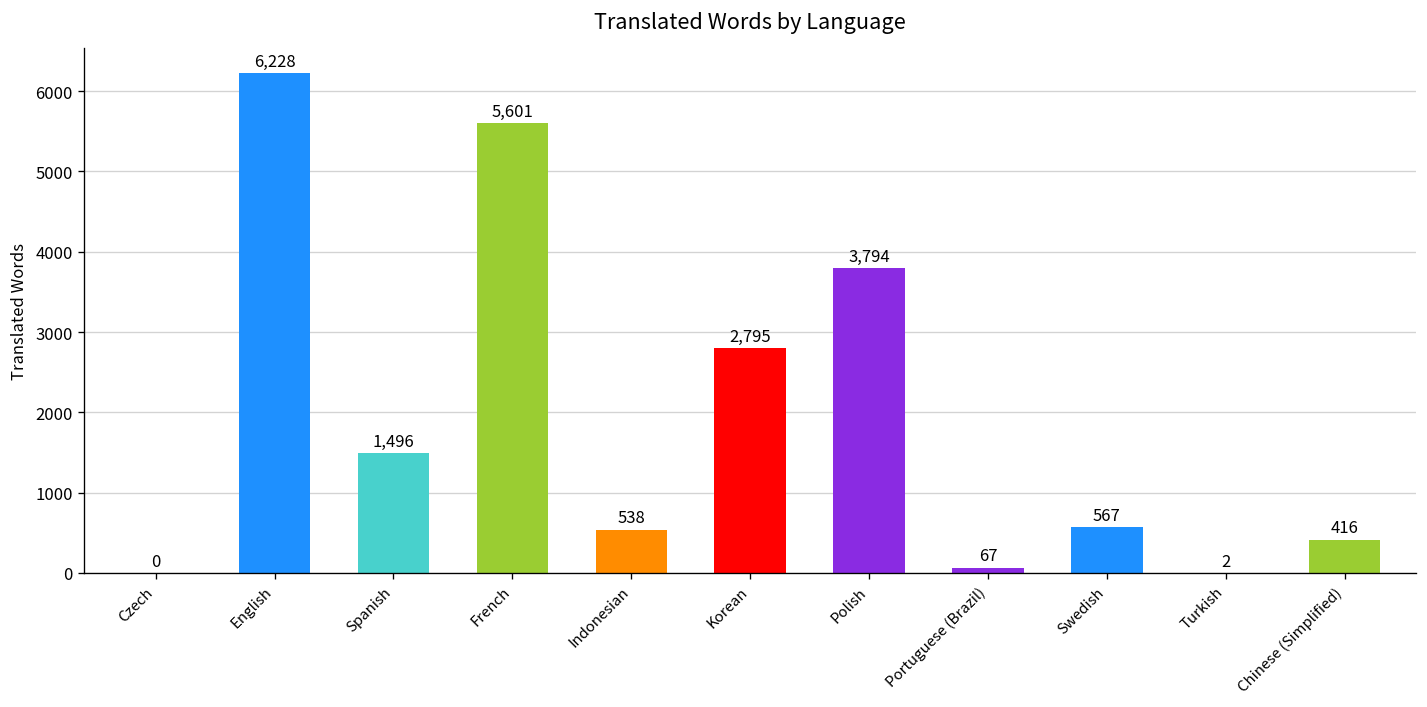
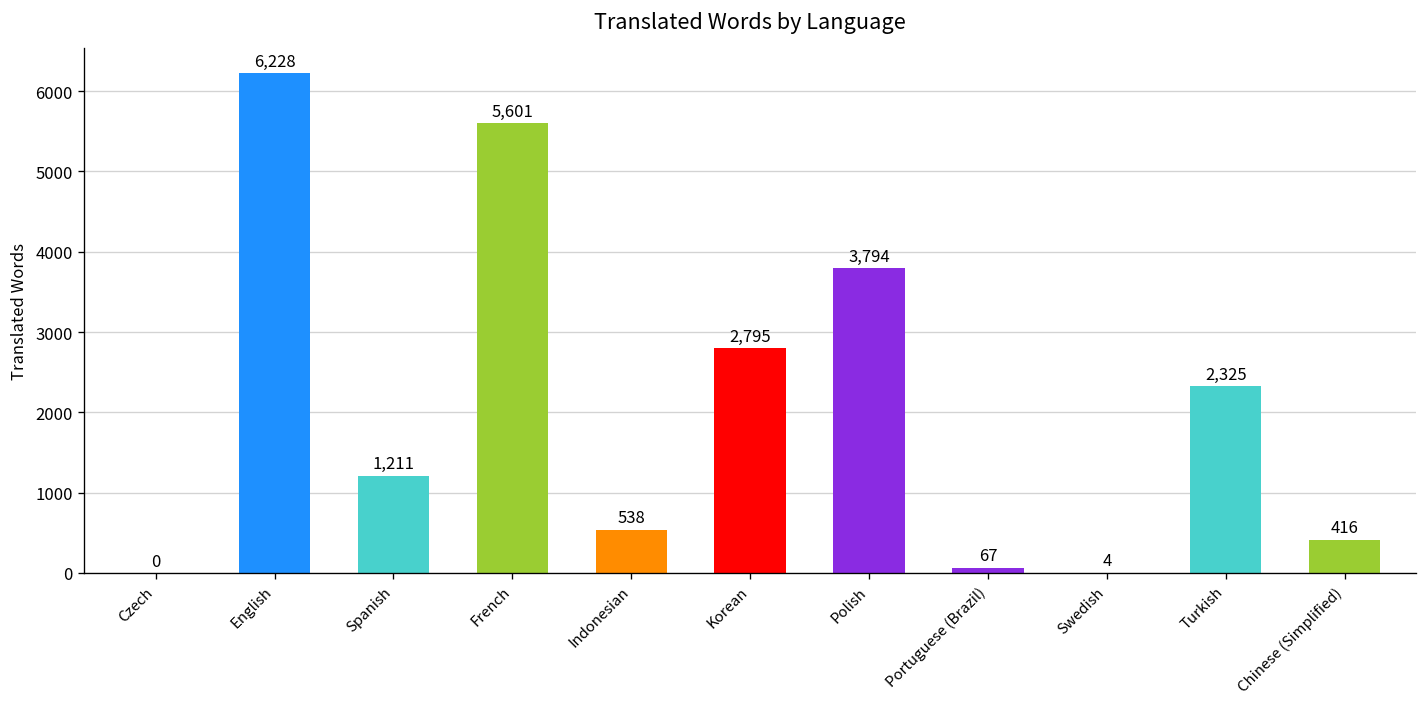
Spanish: 1,496 -> 1,211
Swedish: 567 -> 4
Turkish: 2 -> 2,325
